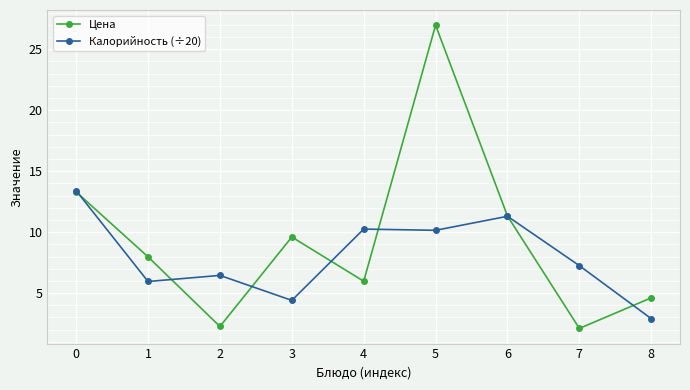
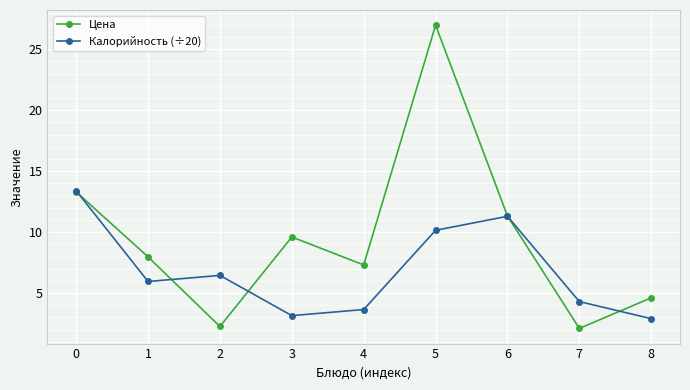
Калорийность (÷20), 3: 4.4 -> 3.2
Цена, 4: 6.0 -> 7.3
Калорийность (÷20), 4: 10.3 -> 3.7
Калорийность (÷20), 7: 7.3 -> 4.3
